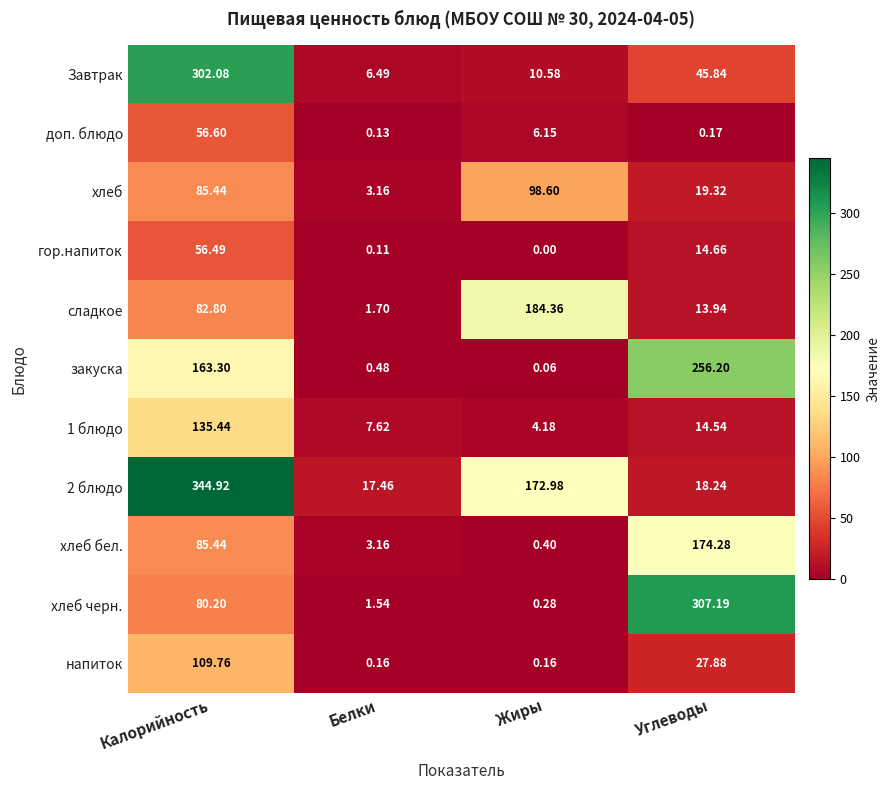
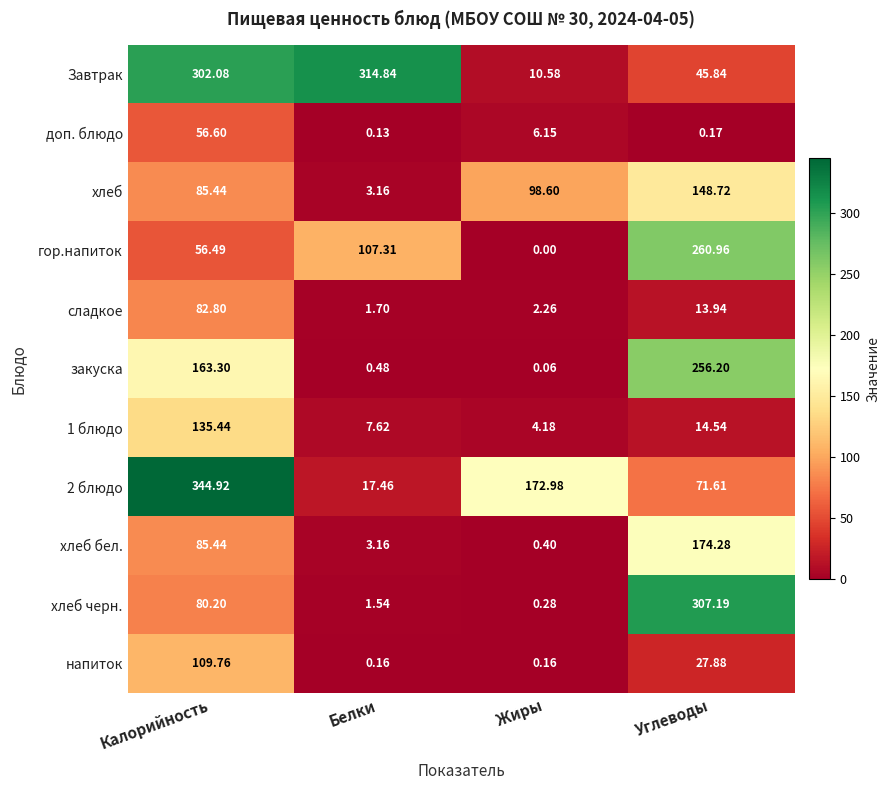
Завтрак, Белки: 6.49 -> 314.84
хлеб, Углеводы: 19.32 -> 148.72
гор.напиток, Белки: 0.11 -> 107.31
гор.напиток, Углеводы: 14.66 -> 260.96
сладкое, Жиры: 184.36 -> 2.26
2 блюдо, Углеводы: 18.24 -> 71.61
